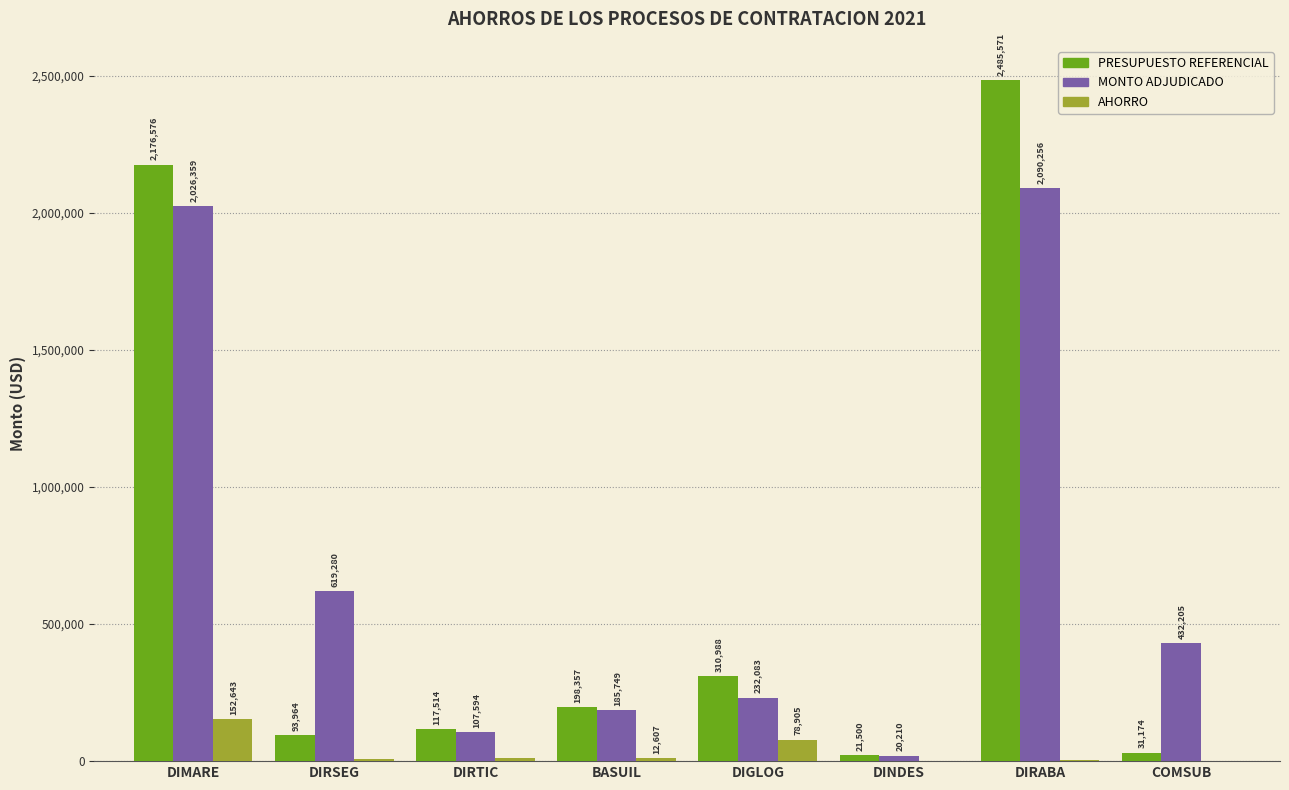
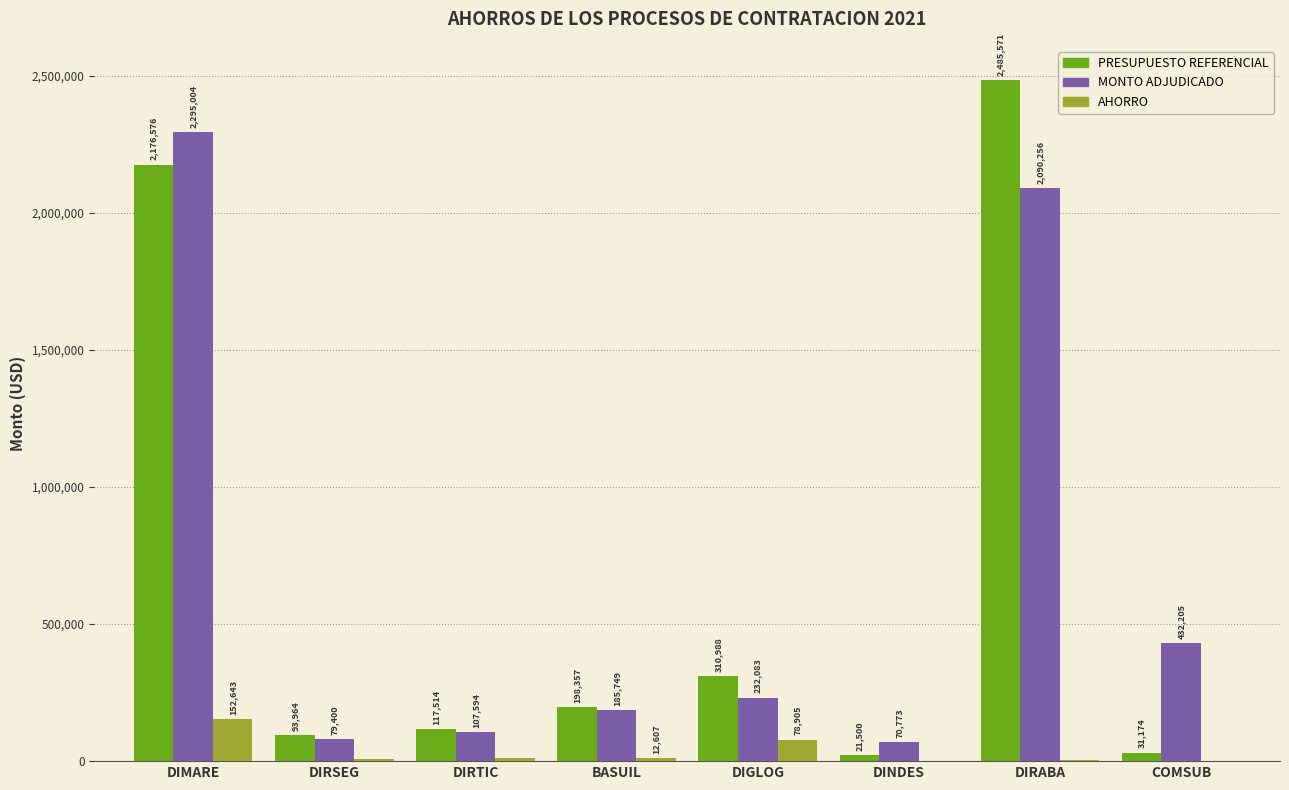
MONTO ADJUDICADO, DIMARE: 2,026,359 -> 2,295,004
MONTO ADJUDICADO, DIRSEG: 619,280 -> 79,400
MONTO ADJUDICADO, DINDES: 20,210 -> 70,773
